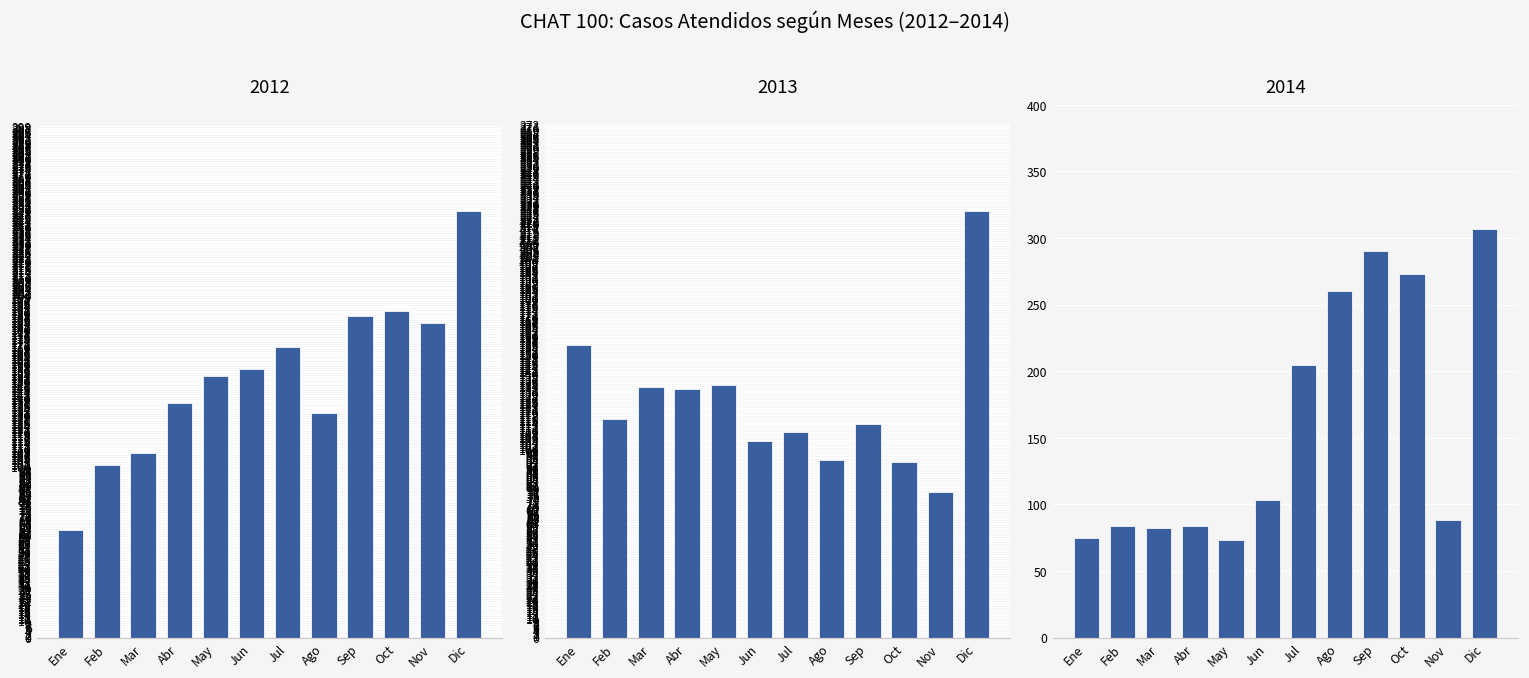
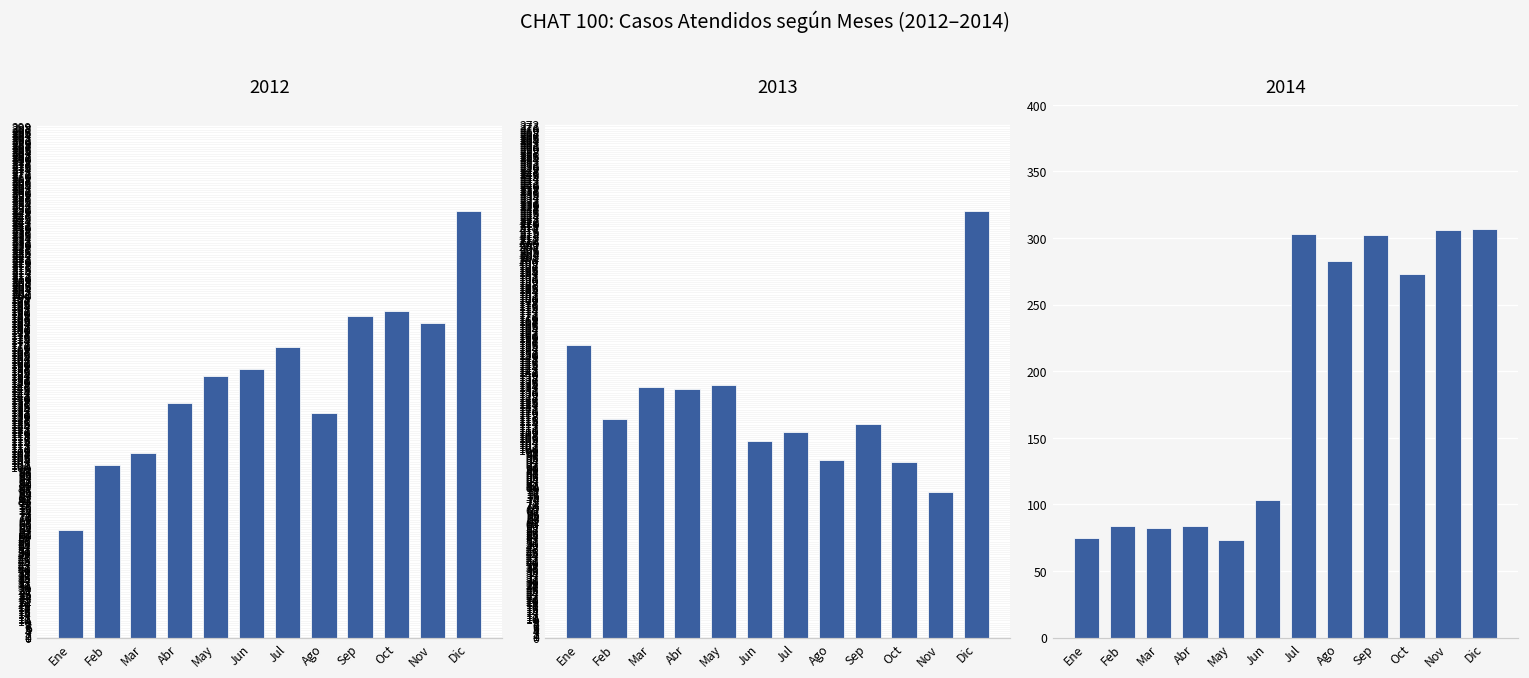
2014, Jul: 205 -> 303
2014, Ago: 260 -> 283
2014, Sep: 290 -> 302
2014, Nov: 88 -> 306
